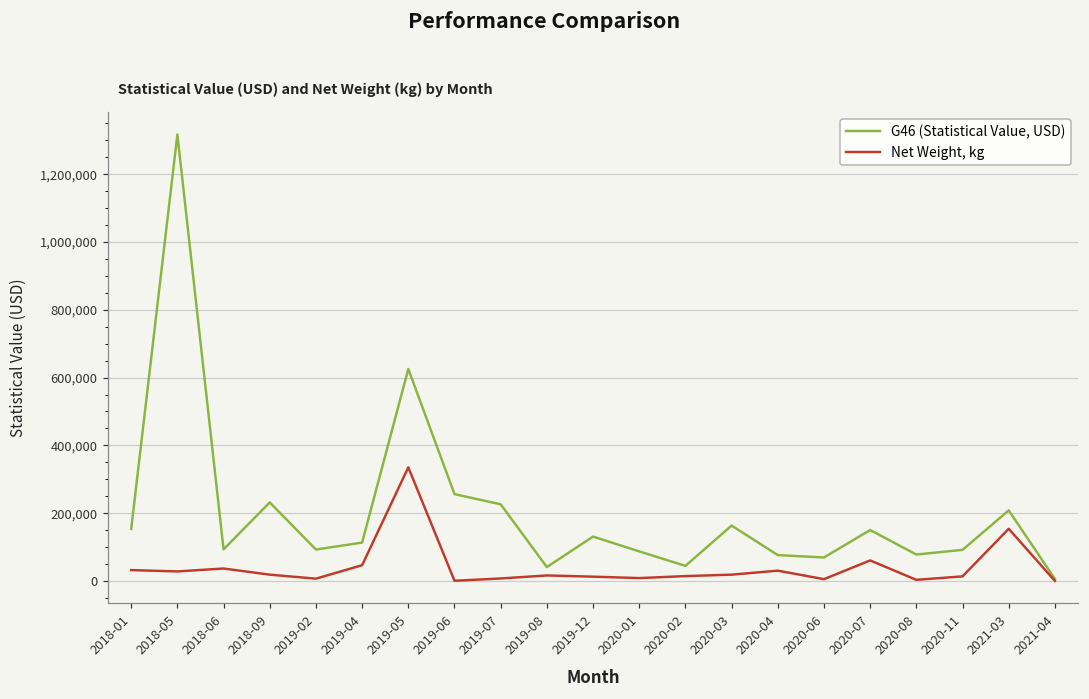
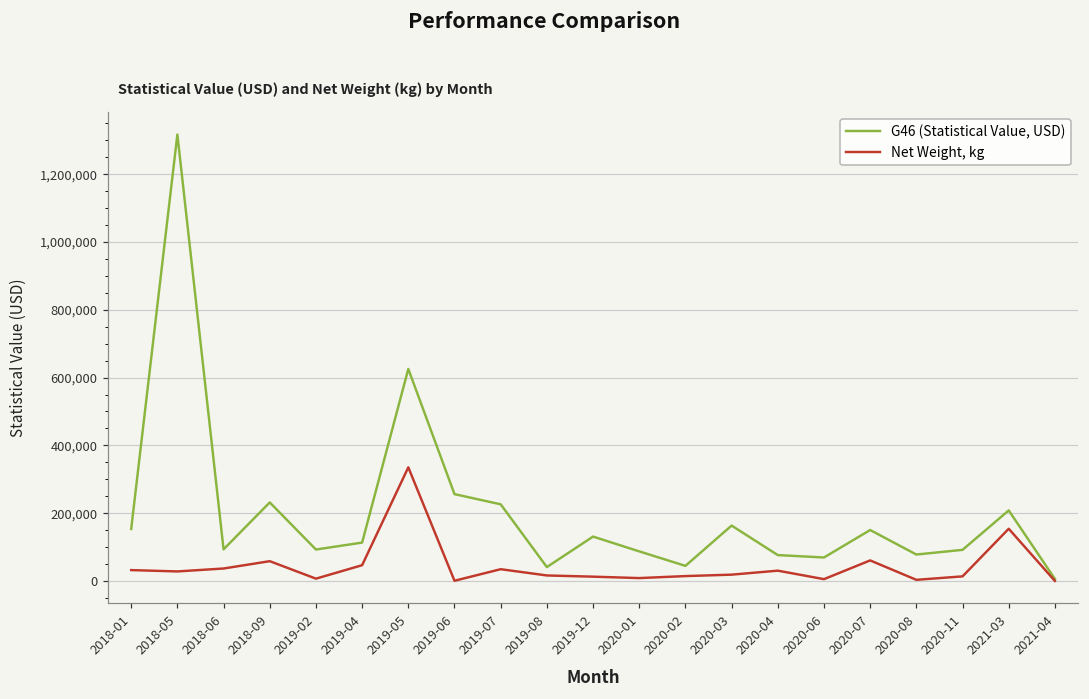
Net Weight, kg, 2018-09: 20,000 -> 60,000
Net Weight, kg, 2019-07: 10,000 -> 30,000
